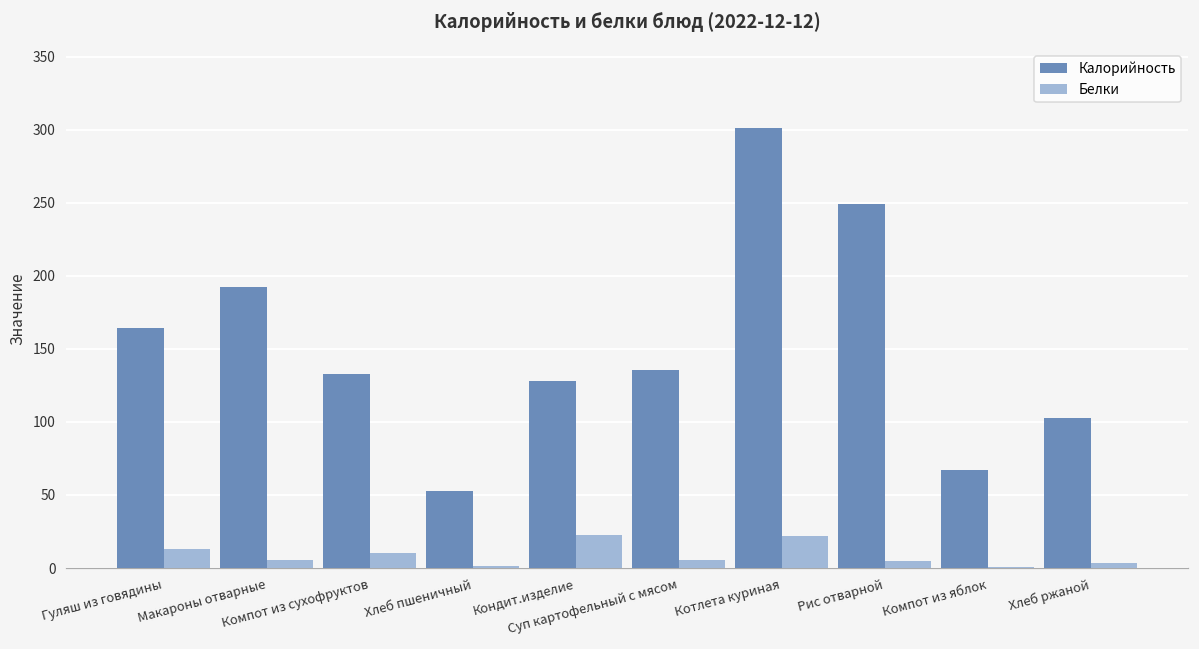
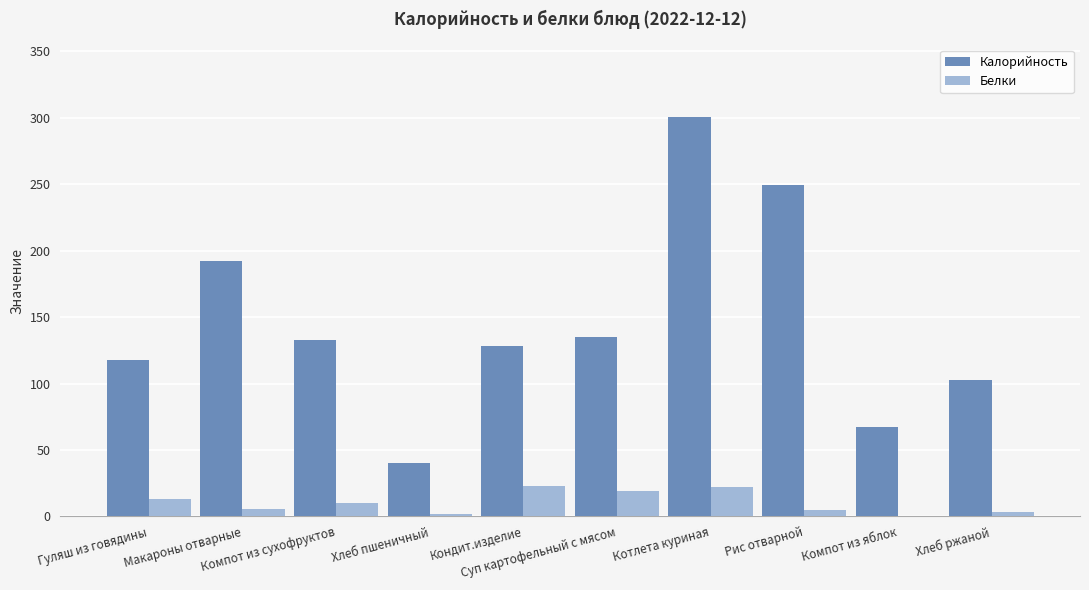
Калорийность, Гуляш из говядины: 164 -> 118
Калорийность, Хлеб пшеничный: 53 -> 40
Белки, Суп картофельный с мясом: 5 -> 19
